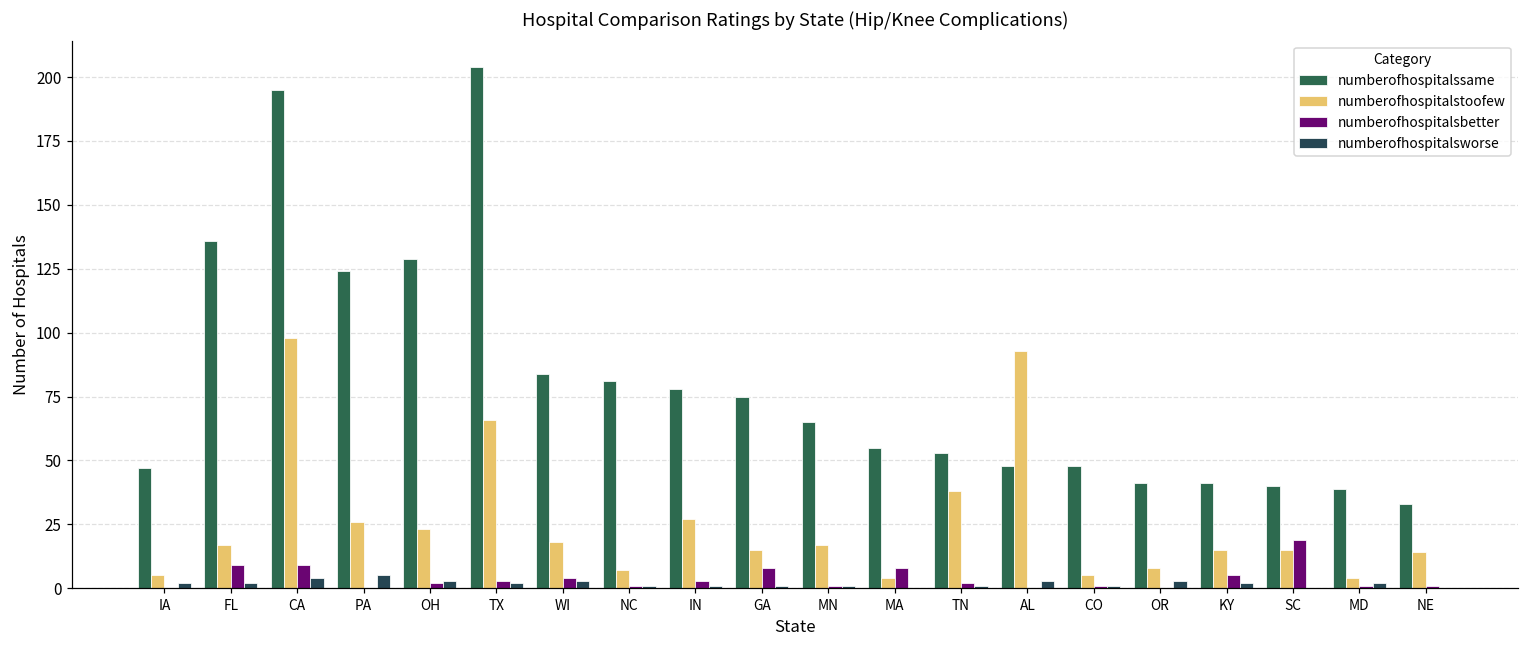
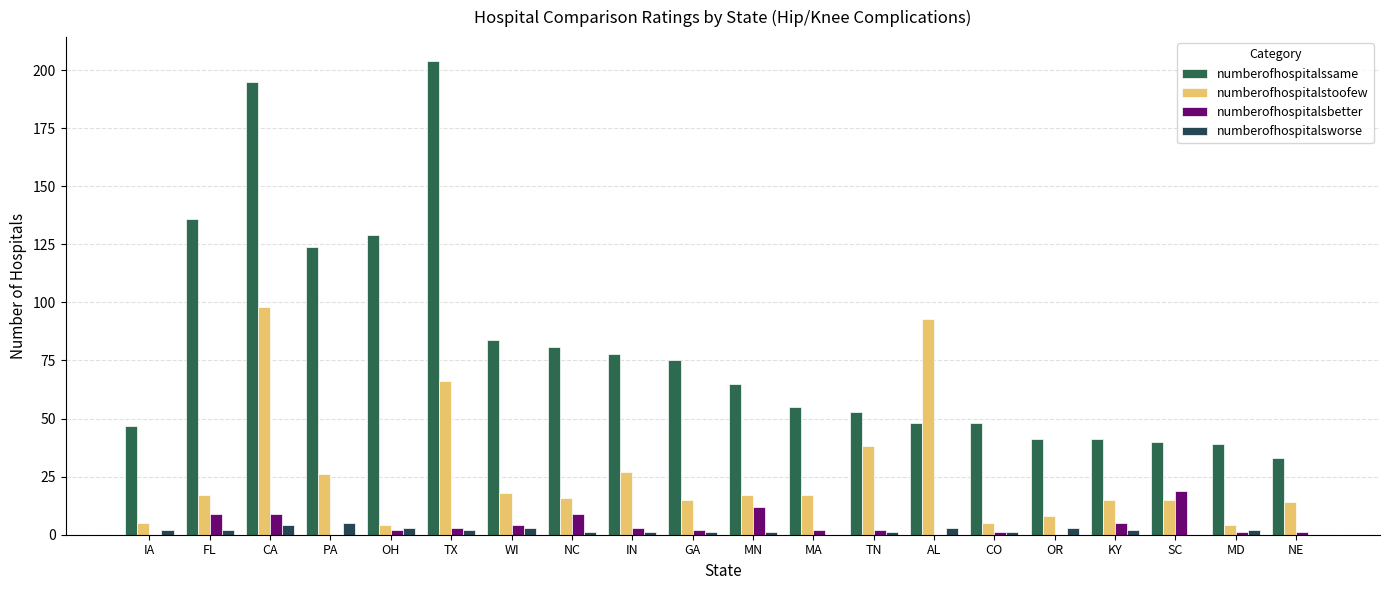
numberofhospitalstoofew, OH: 23 -> 4
numberofhospitalstoofew, NC: 7 -> 16
numberofhospitalsbetter, NC: 1 -> 9
numberofhospitalsbetter, GA: 8 -> 2
numberofhospitalsbetter, MN: 1 -> 12
numberofhospitalstoofew, MA: 4 -> 17
numberofhospitalsbetter, MA: 8 -> 2
